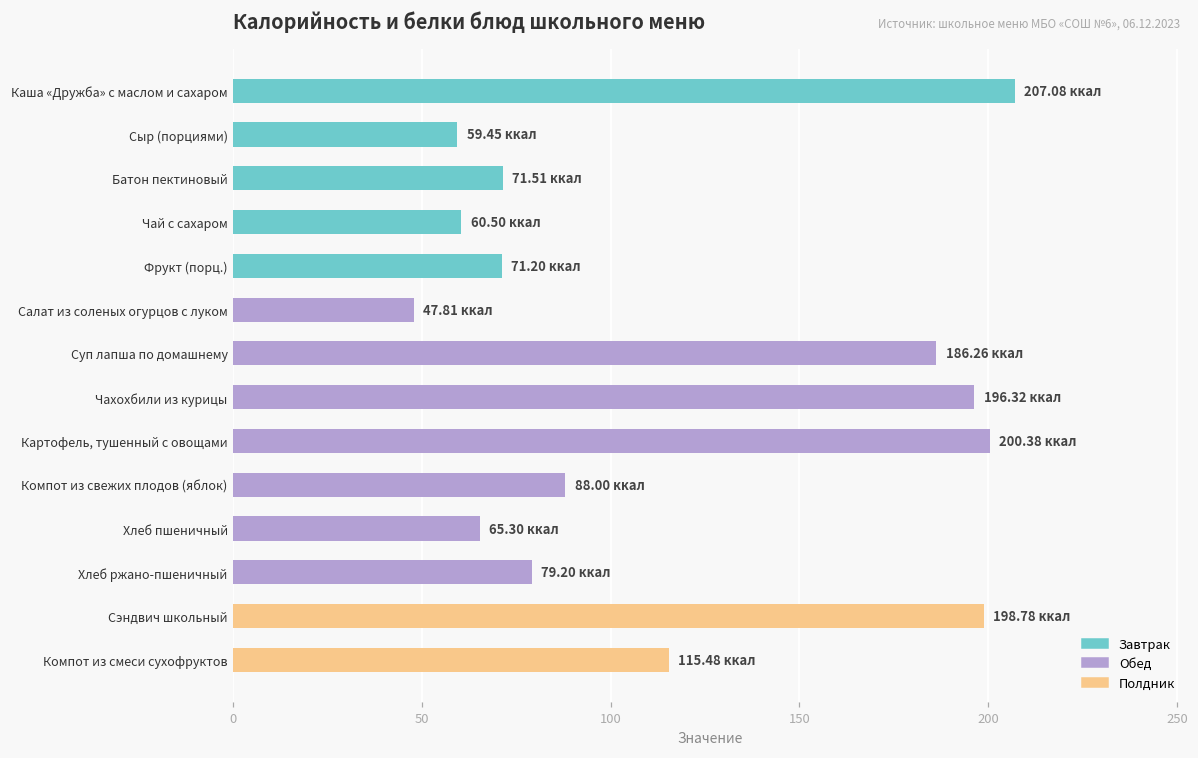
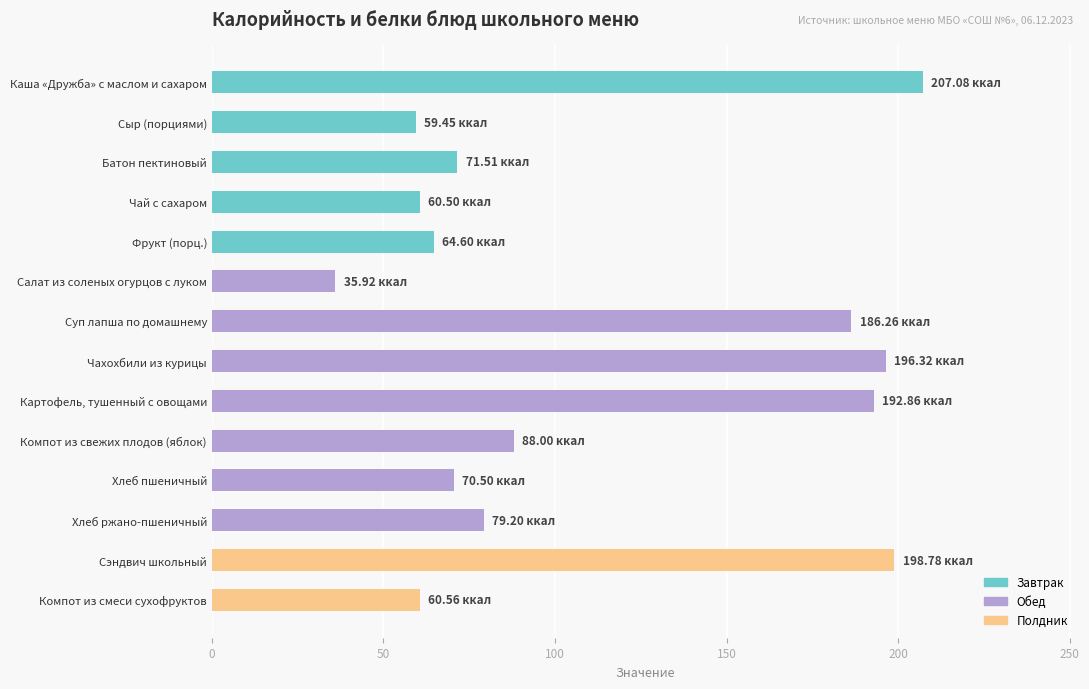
Фрукт (порц.): 71.20 -> 64.60
Салат из соленых огурцов с луком: 47.81 -> 35.92
Картофель, тушенный с овощами: 200.38 -> 192.86
Хлеб пшеничный: 65.30 -> 70.50
Компот из смеси сухофруктов: 115.48 -> 60.56
